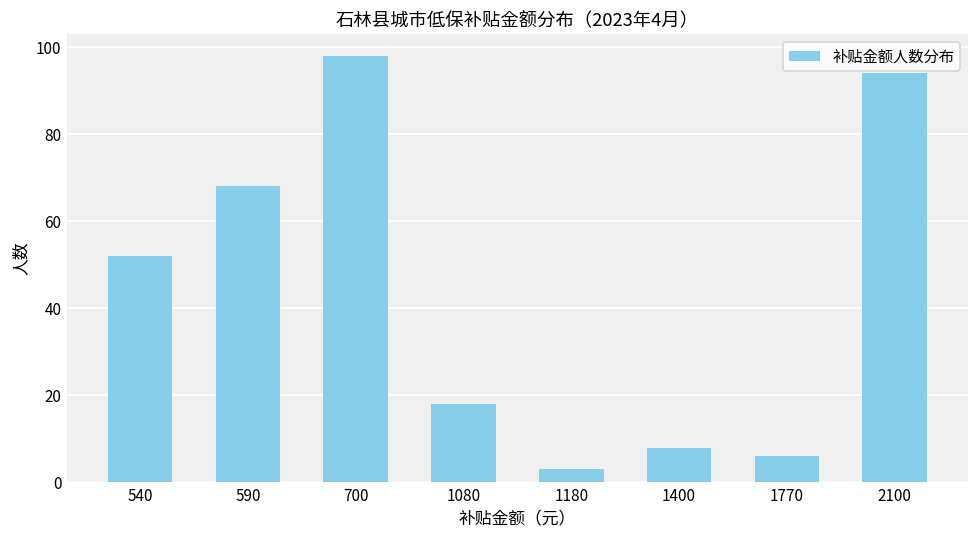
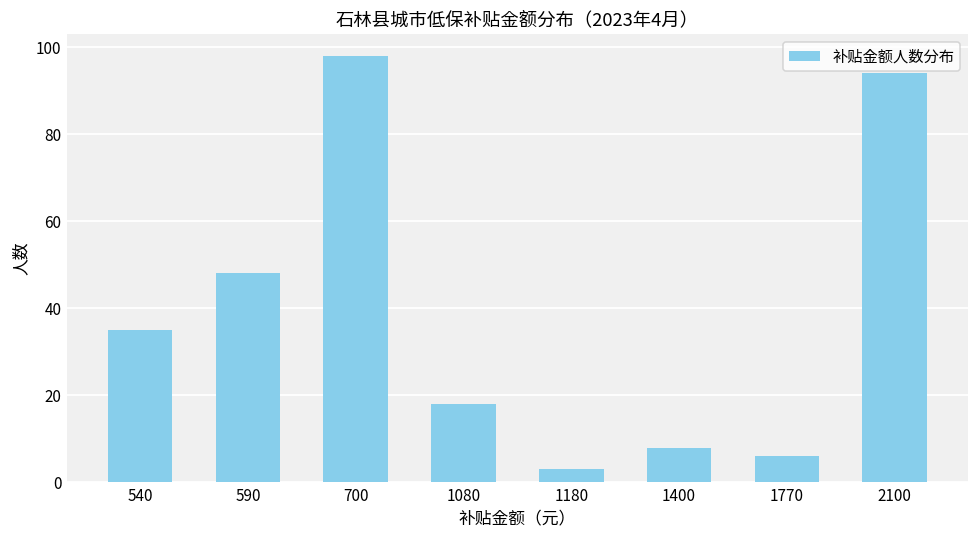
540: 52 -> 35
590: 68 -> 48
